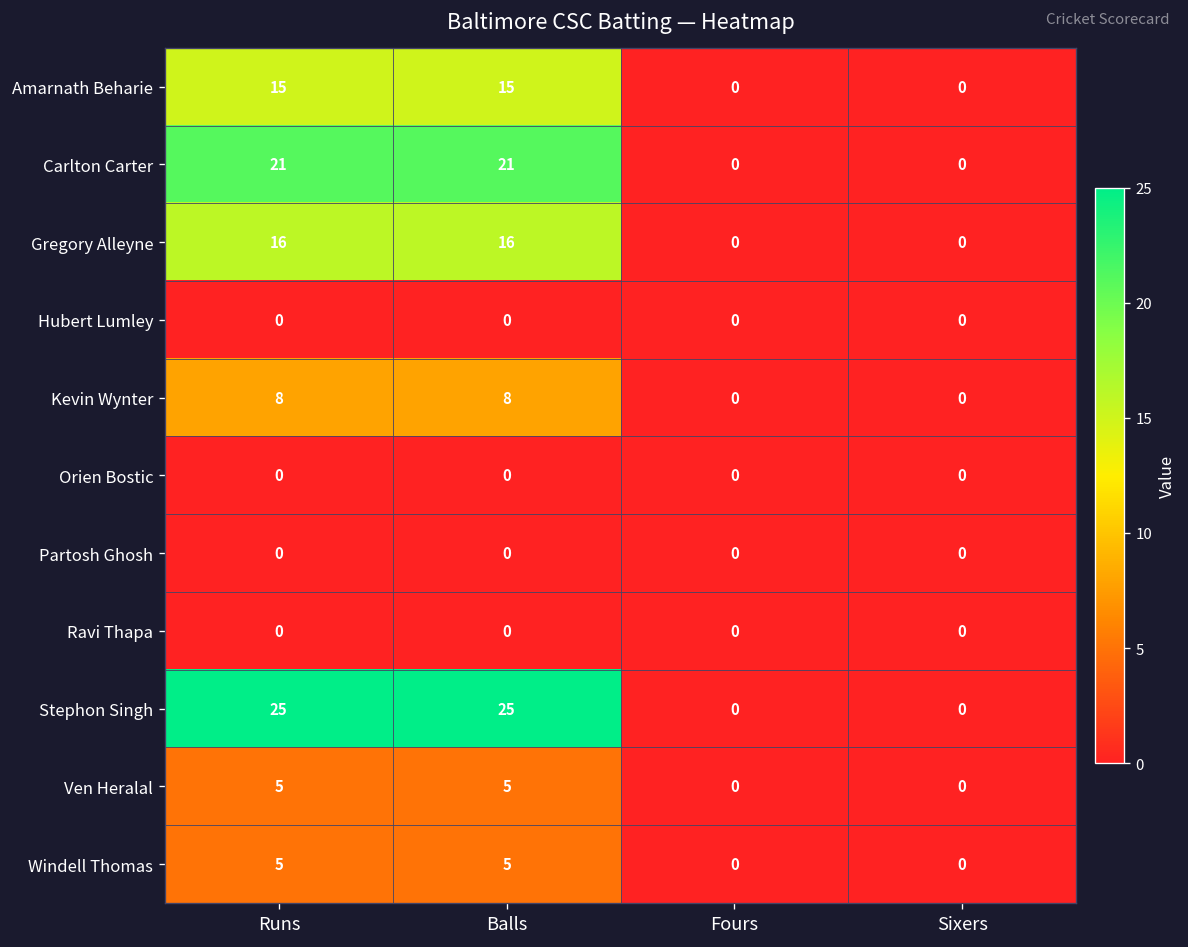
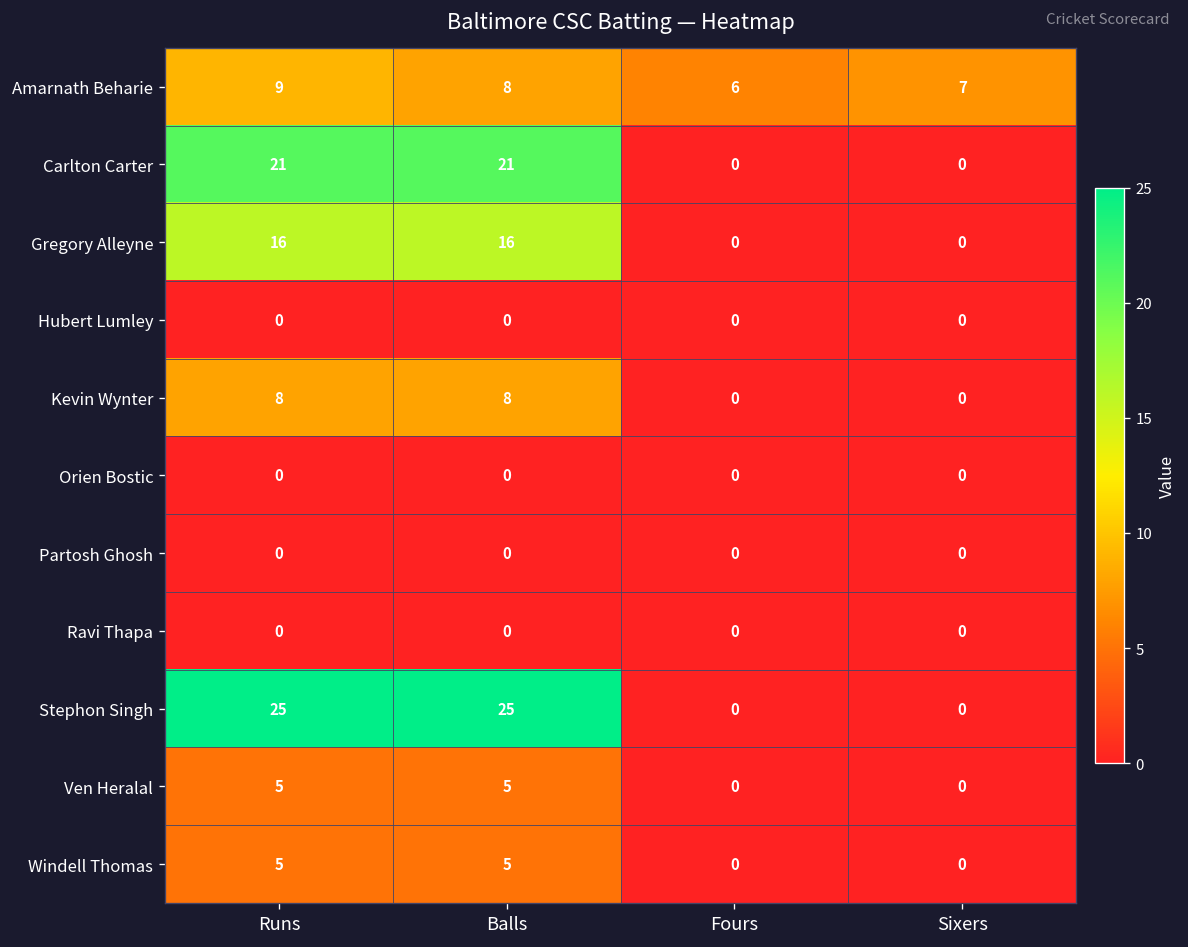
Amarnath Beharie, Runs: 15 -> 9
Amarnath Beharie, Balls: 15 -> 8
Amarnath Beharie, Fours: 0 -> 6
Amarnath Beharie, Sixers: 0 -> 7
